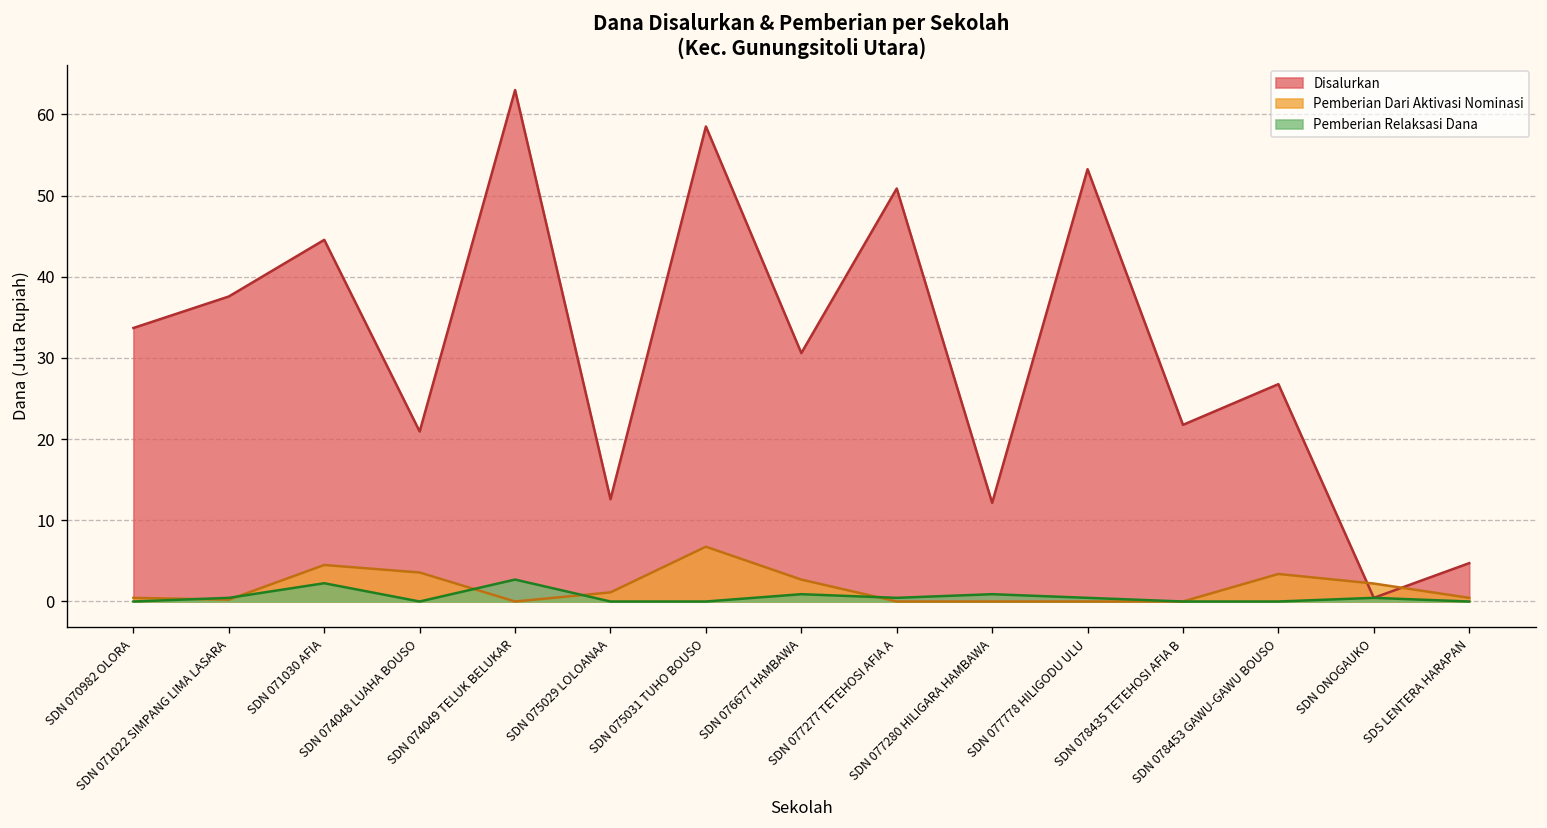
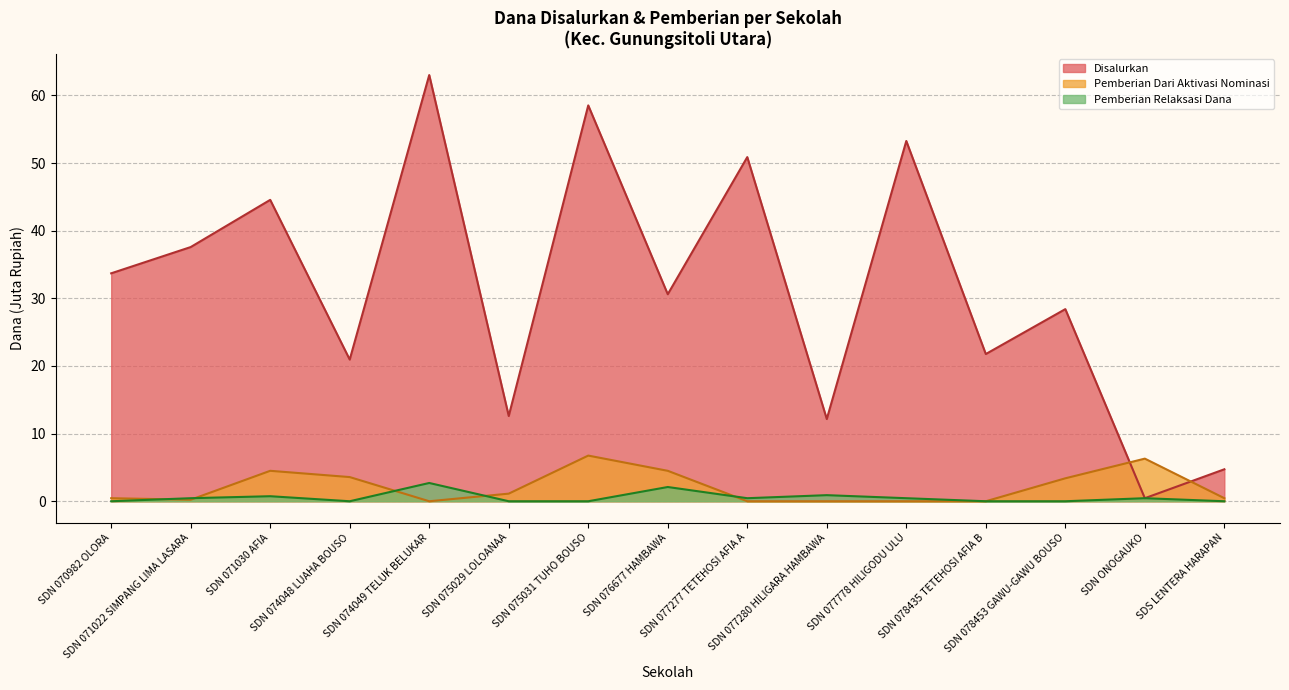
Pemberian Relaksasi Dana, SDN 071030 AFIA: 2 -> 1
Pemberian Dari Aktivasi Nominasi, SDN 076677 HAMBAWA: 3 -> 4
Pemberian Relaksasi Dana, SDN 076677 HAMBAWA: 1 -> 2
Disalurkan, SDN 078453 GAWU-GAWU BOUSO: 27 -> 28
Pemberian Dari Aktivasi Nominasi, SDN ONOGAUKO: 2 -> 6
